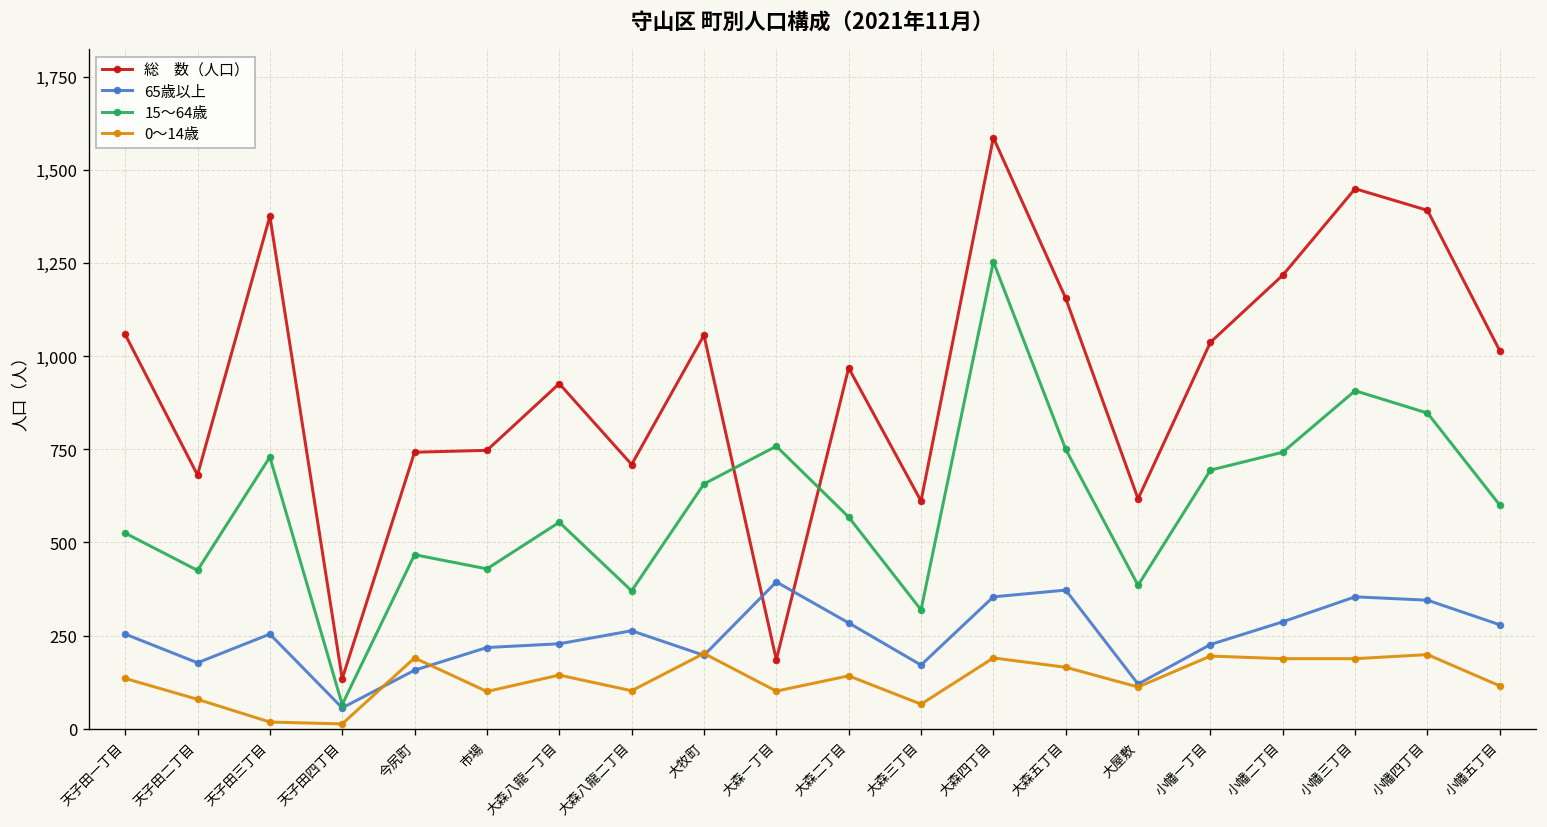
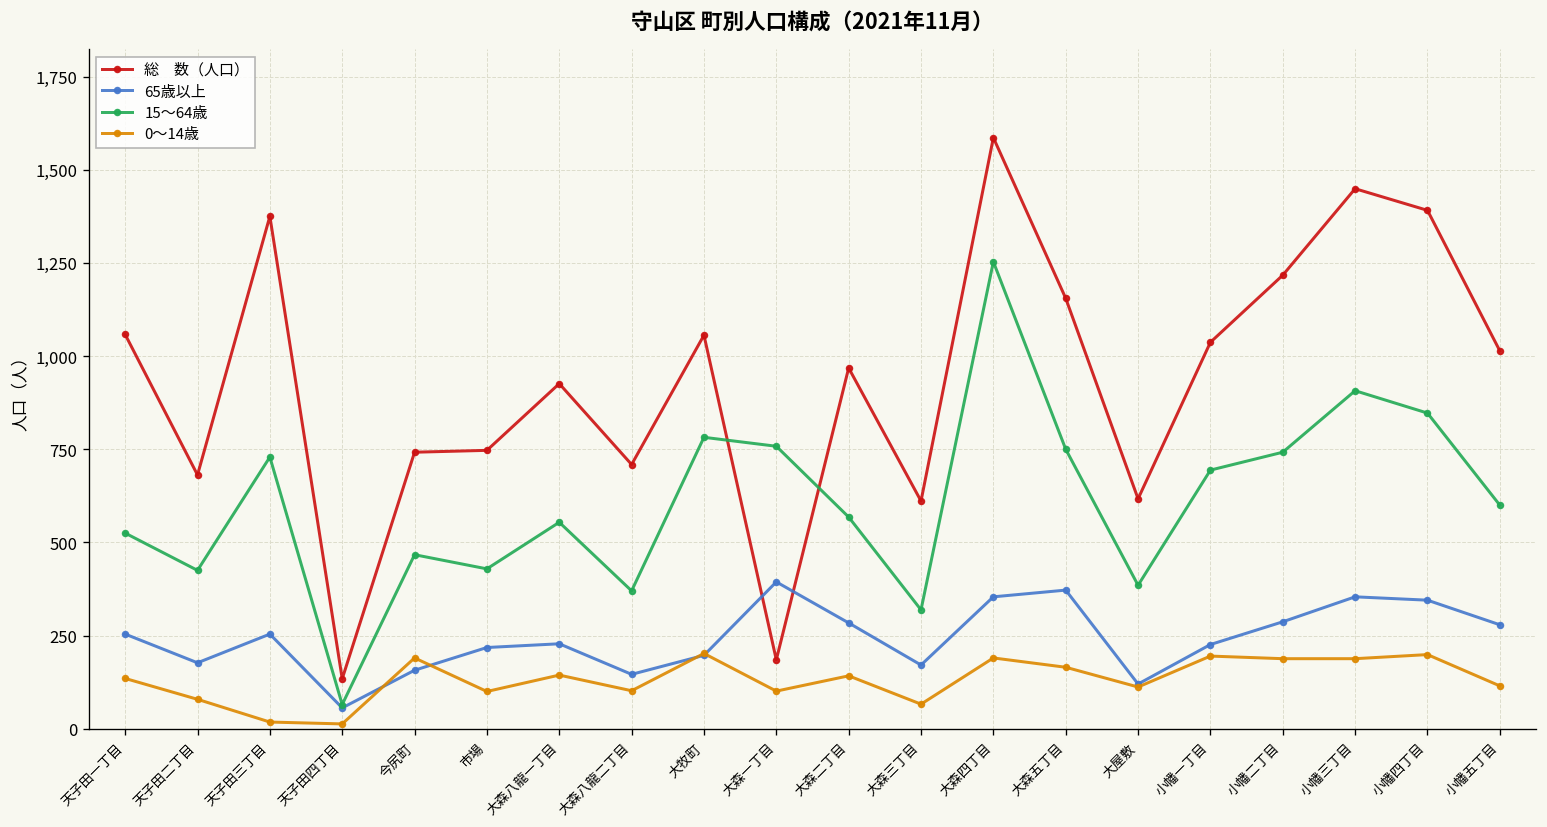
65歳以上, 大森八龍二丁目: 260 -> 150
15〜64歳, 大牧町: 660 -> 780
